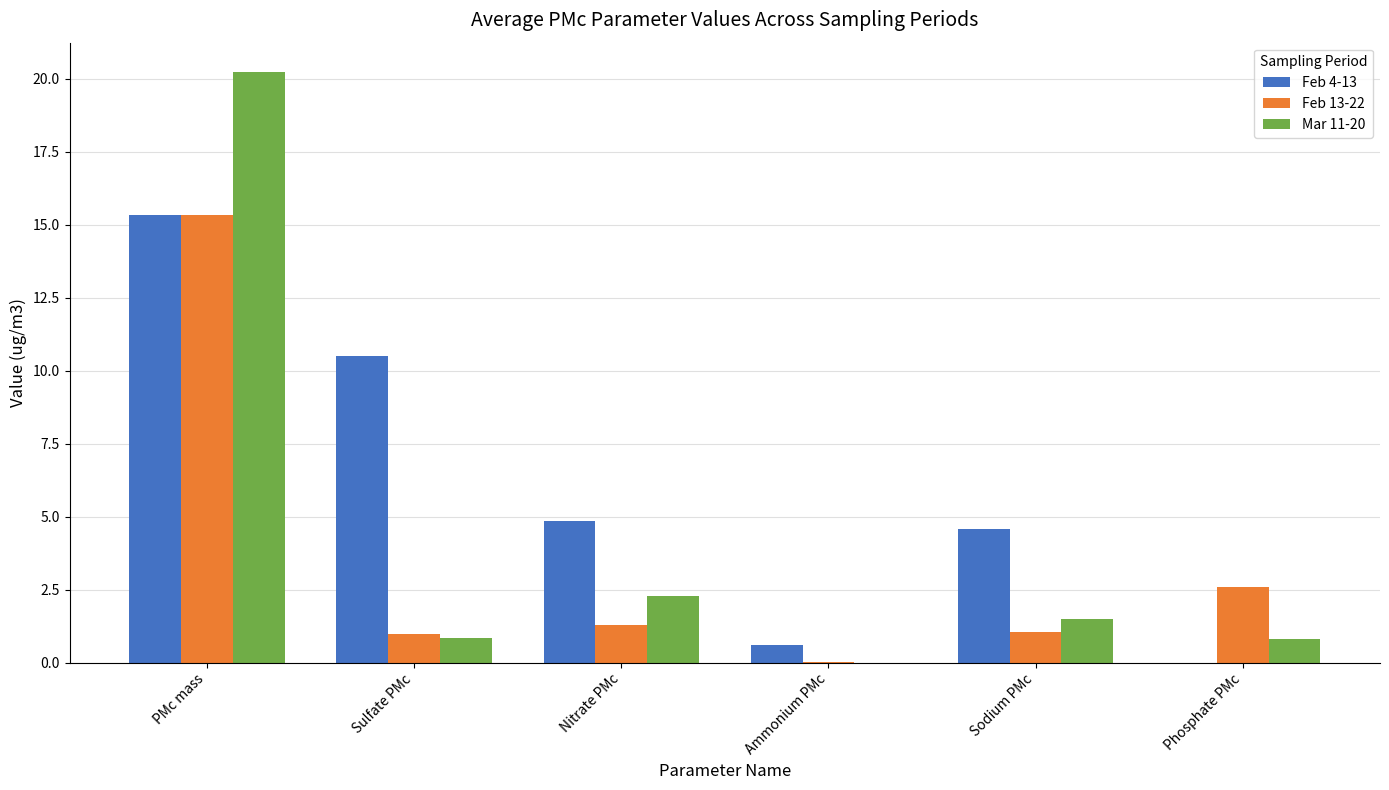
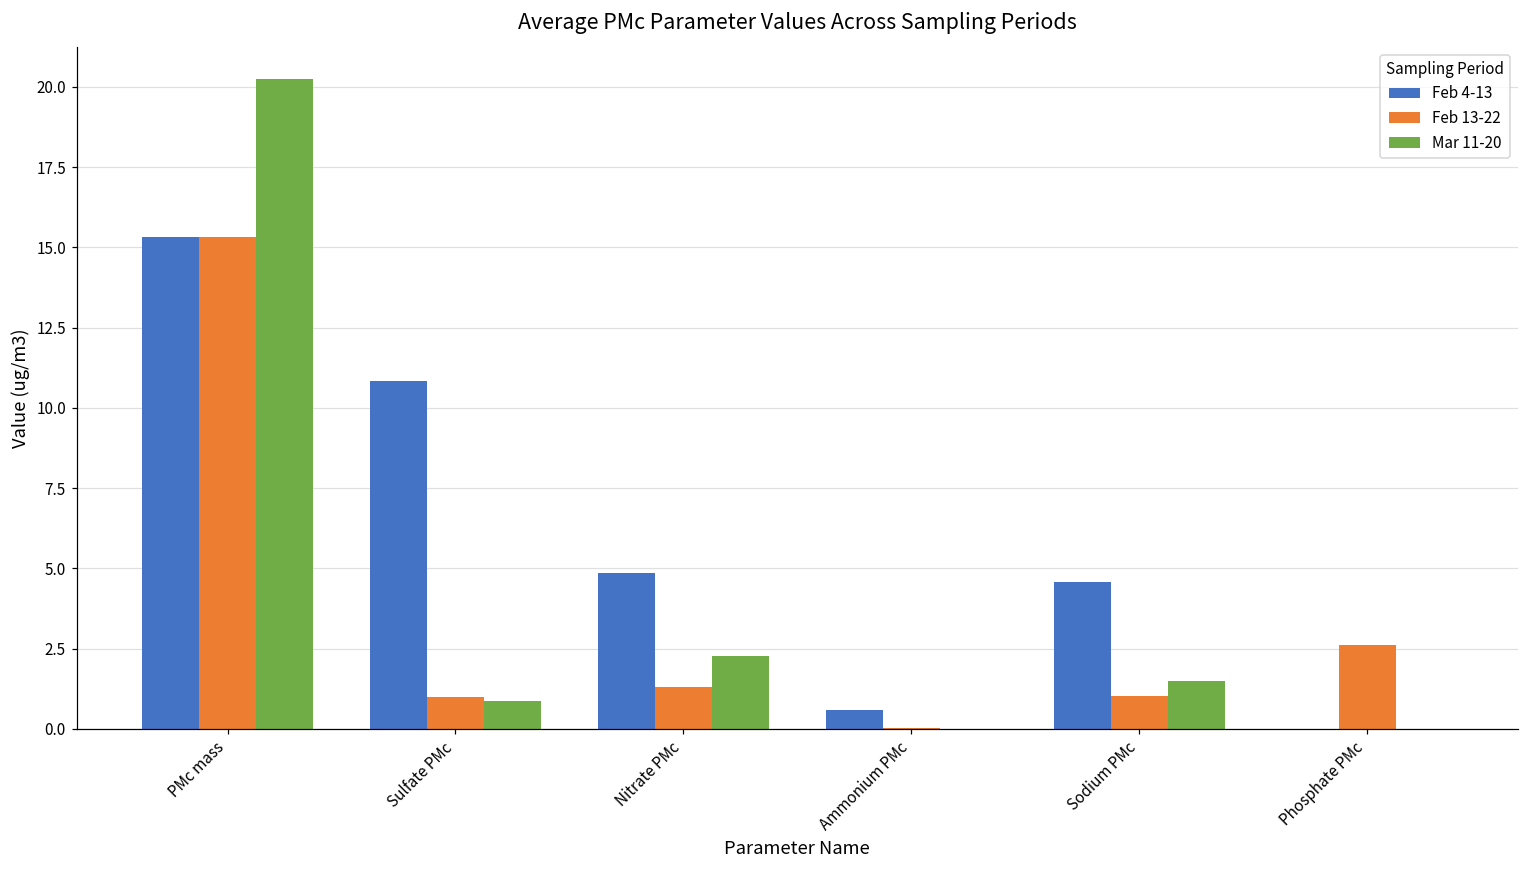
Feb 4-13, Sulfate PMc: 10.5 -> 10.8
Mar 11-20, Phosphate PMc: 0.8 -> 0.0
